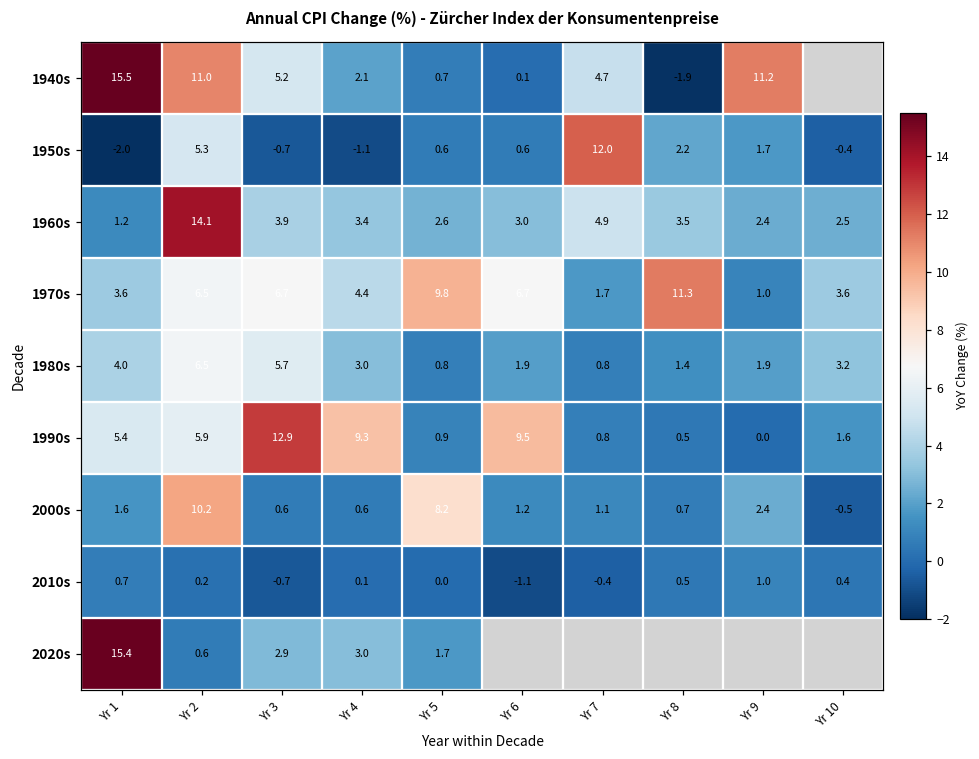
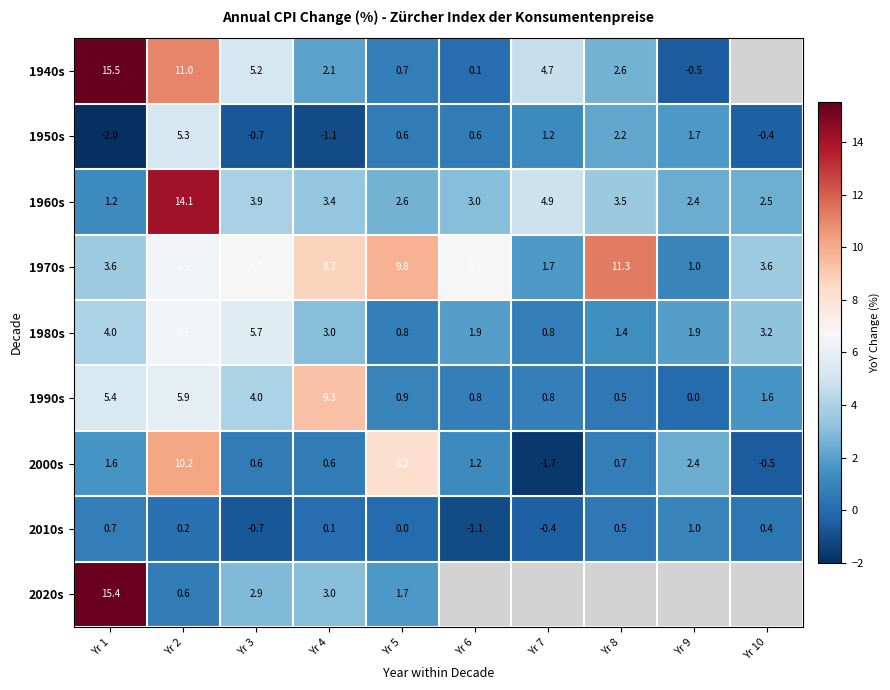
1940s, Yr 8: -1.9 -> 2.6
1940s, Yr 9: 11.2 -> -0.5
1950s, Yr 7: 12.0 -> 1.2
1970s, Yr 4: 4.4 -> 8.7
1990s, Yr 3: 12.9 -> 4.0
1990s, Yr 6: 9.5 -> 0.8
2000s, Yr 7: 1.1 -> -1.7
